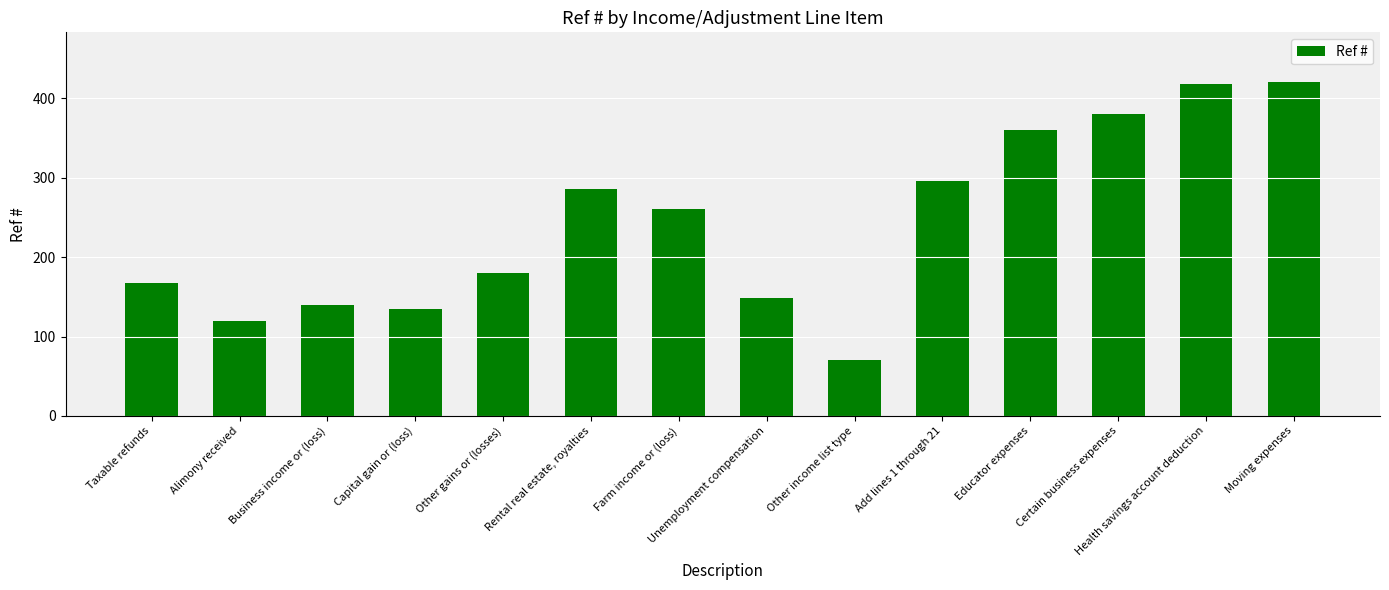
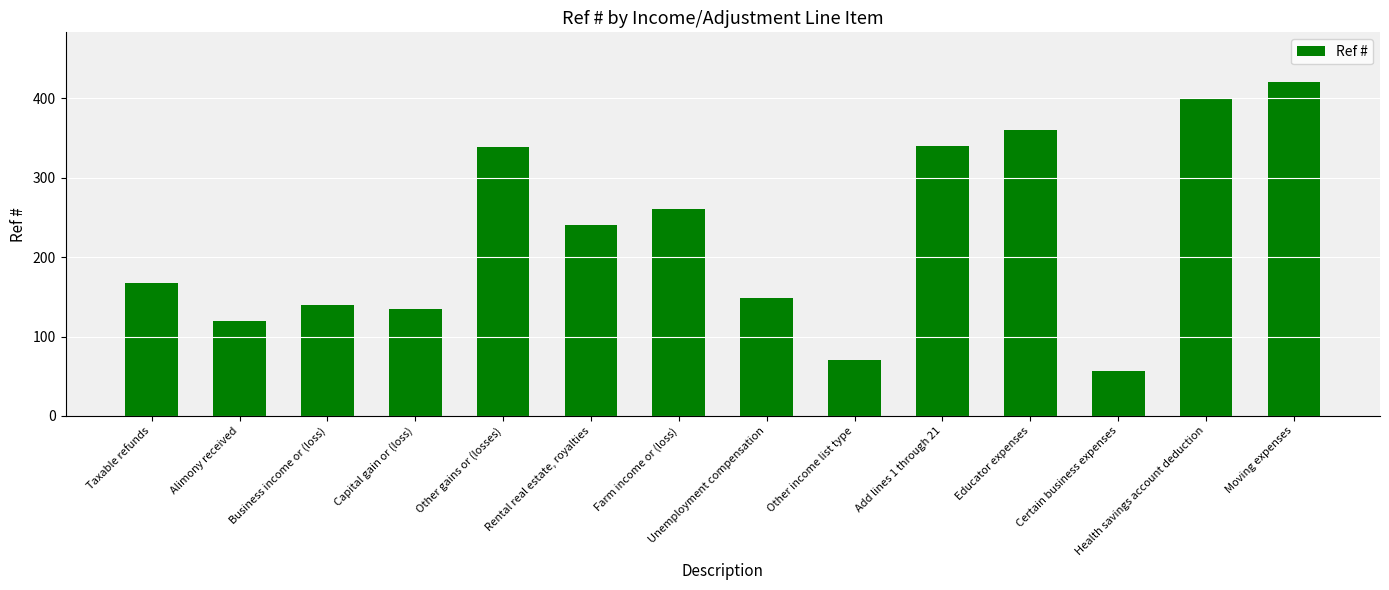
Other gains or (losses): 180 -> 340
Rental real estate, royalties: 290 -> 240
Add lines 1 through 21: 300 -> 340
Certain business expenses: 380 -> 60
Health savings account deduction: 420 -> 400
